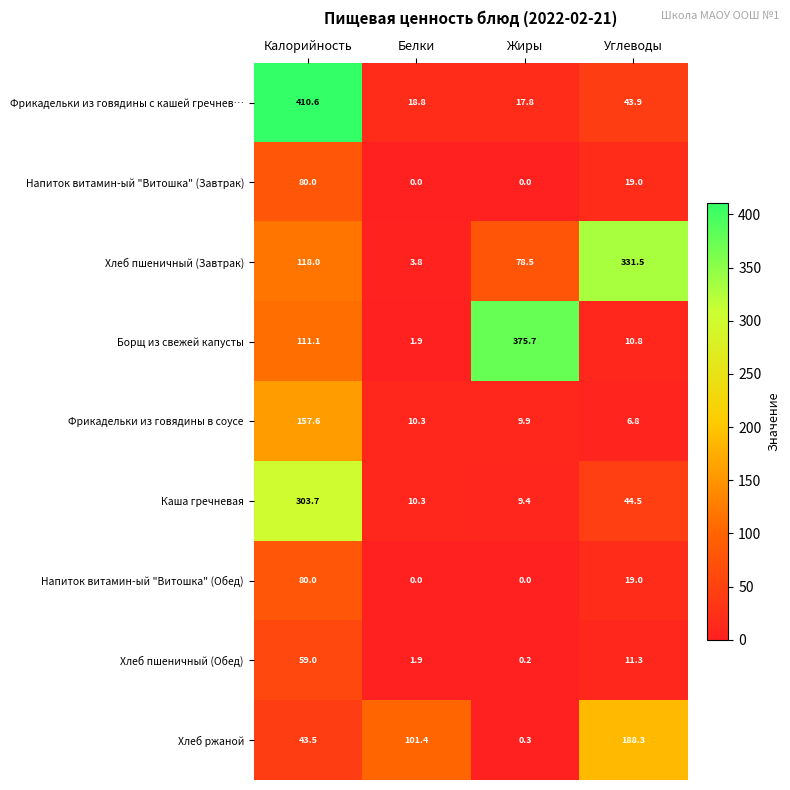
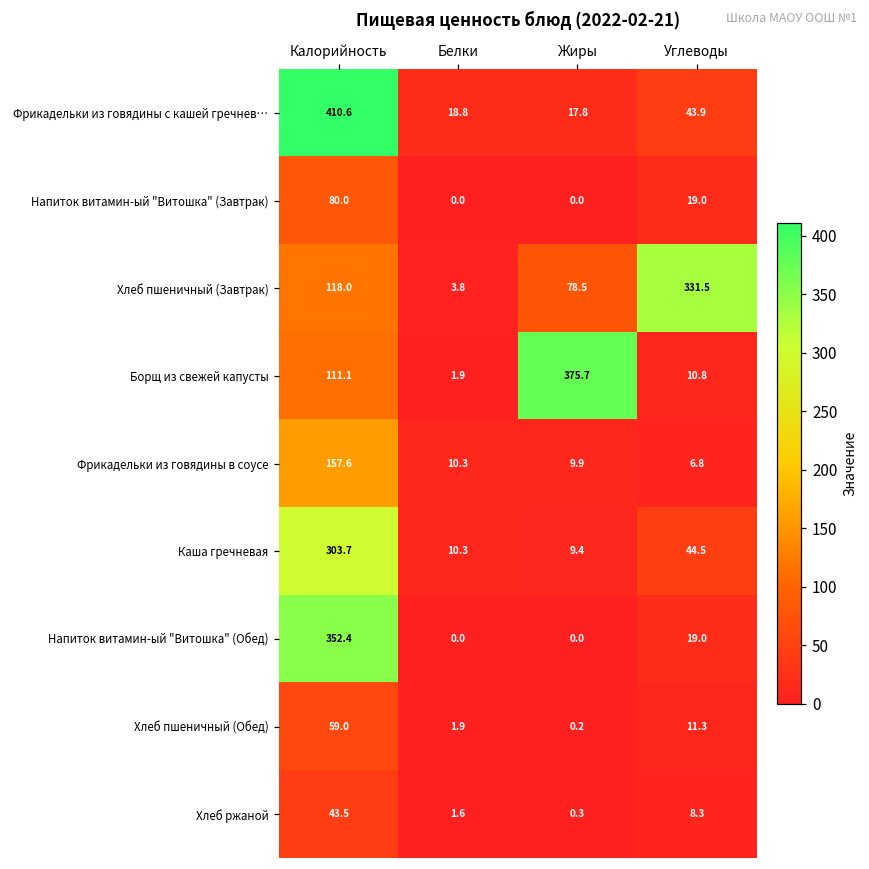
Напиток витамин-ый "Витошка" (Обед), Калорийность: 80.0 -> 352.4
Хлеб ржаной, Белки: 101.4 -> 1.6
Хлеб ржаной, Углеводы: 188.3 -> 8.3
